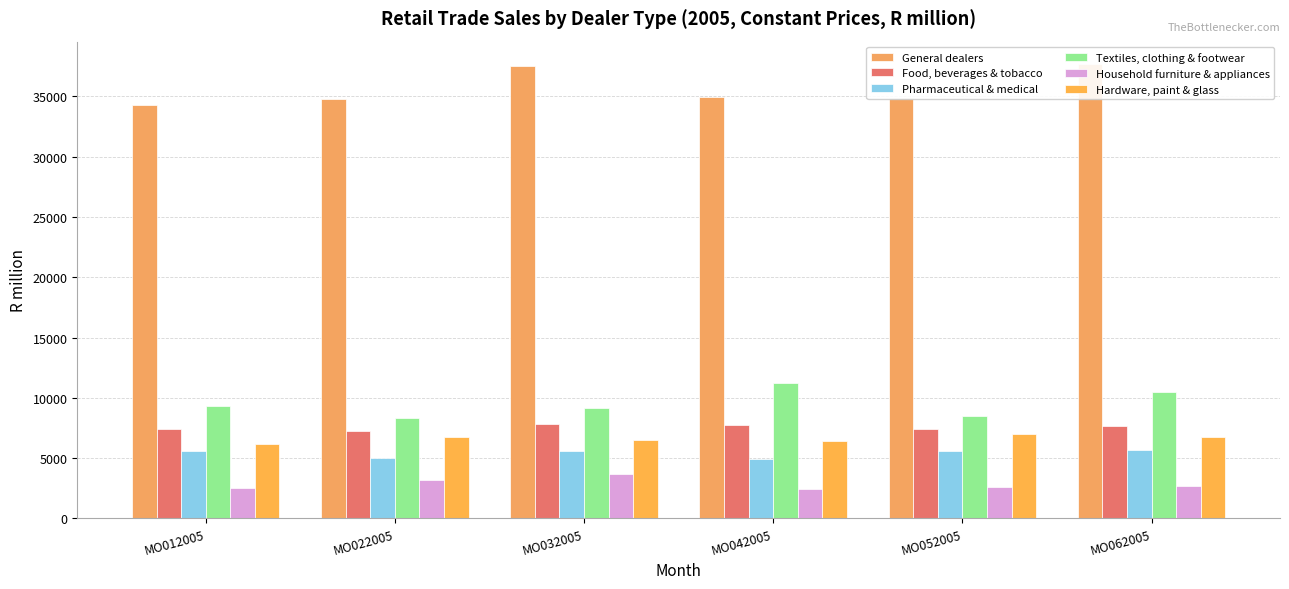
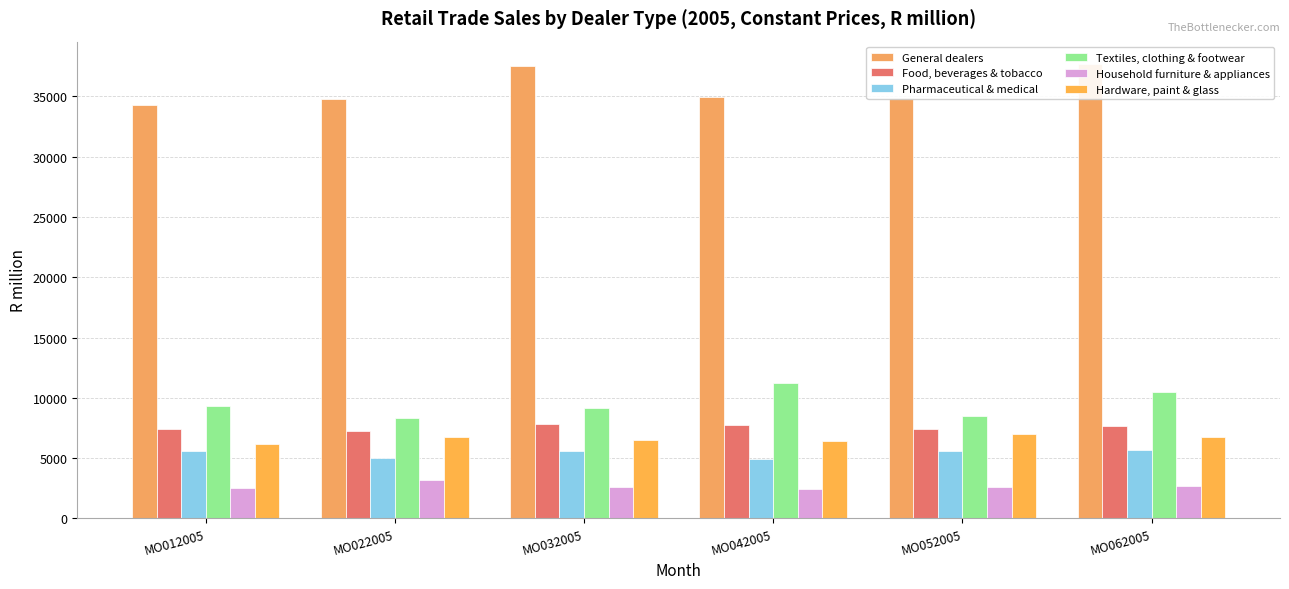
Household furniture & appliances, MO032005: 3700 -> 2600
